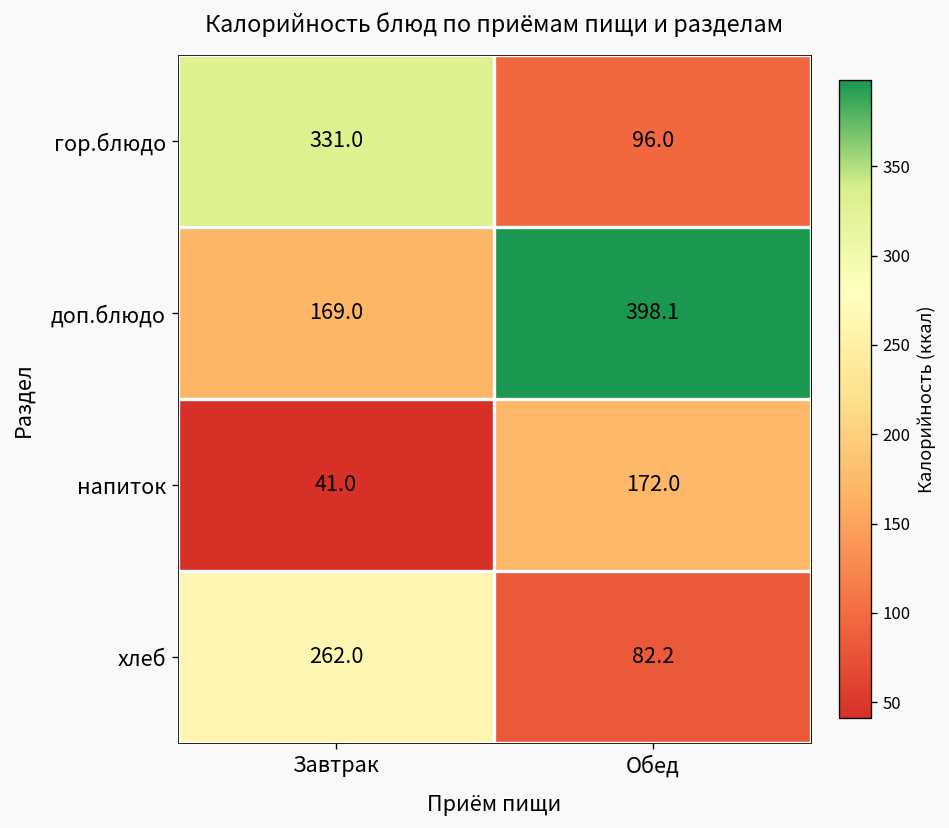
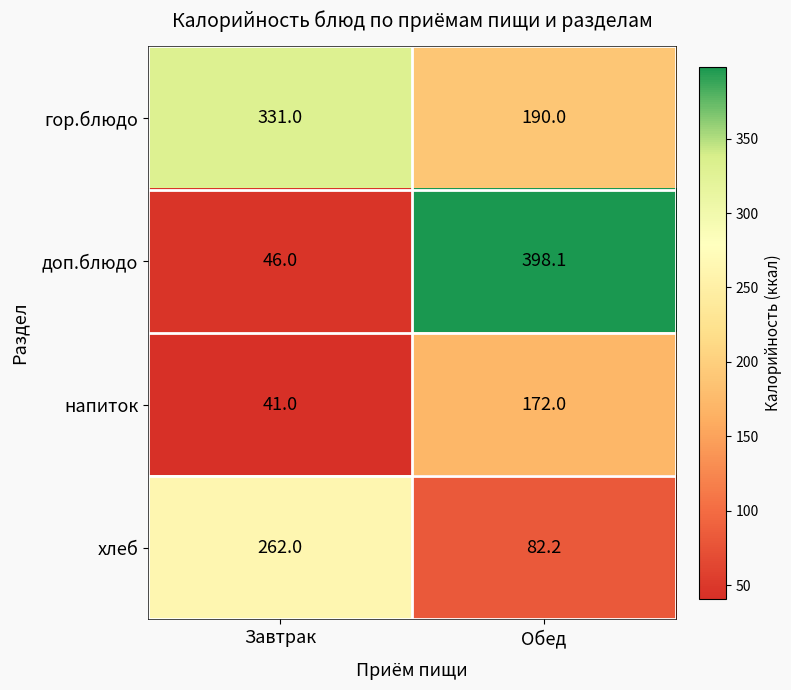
гор.блюдо, Обед: 96.0 -> 190.0
доп.блюдо, Завтрак: 169.0 -> 46.0
